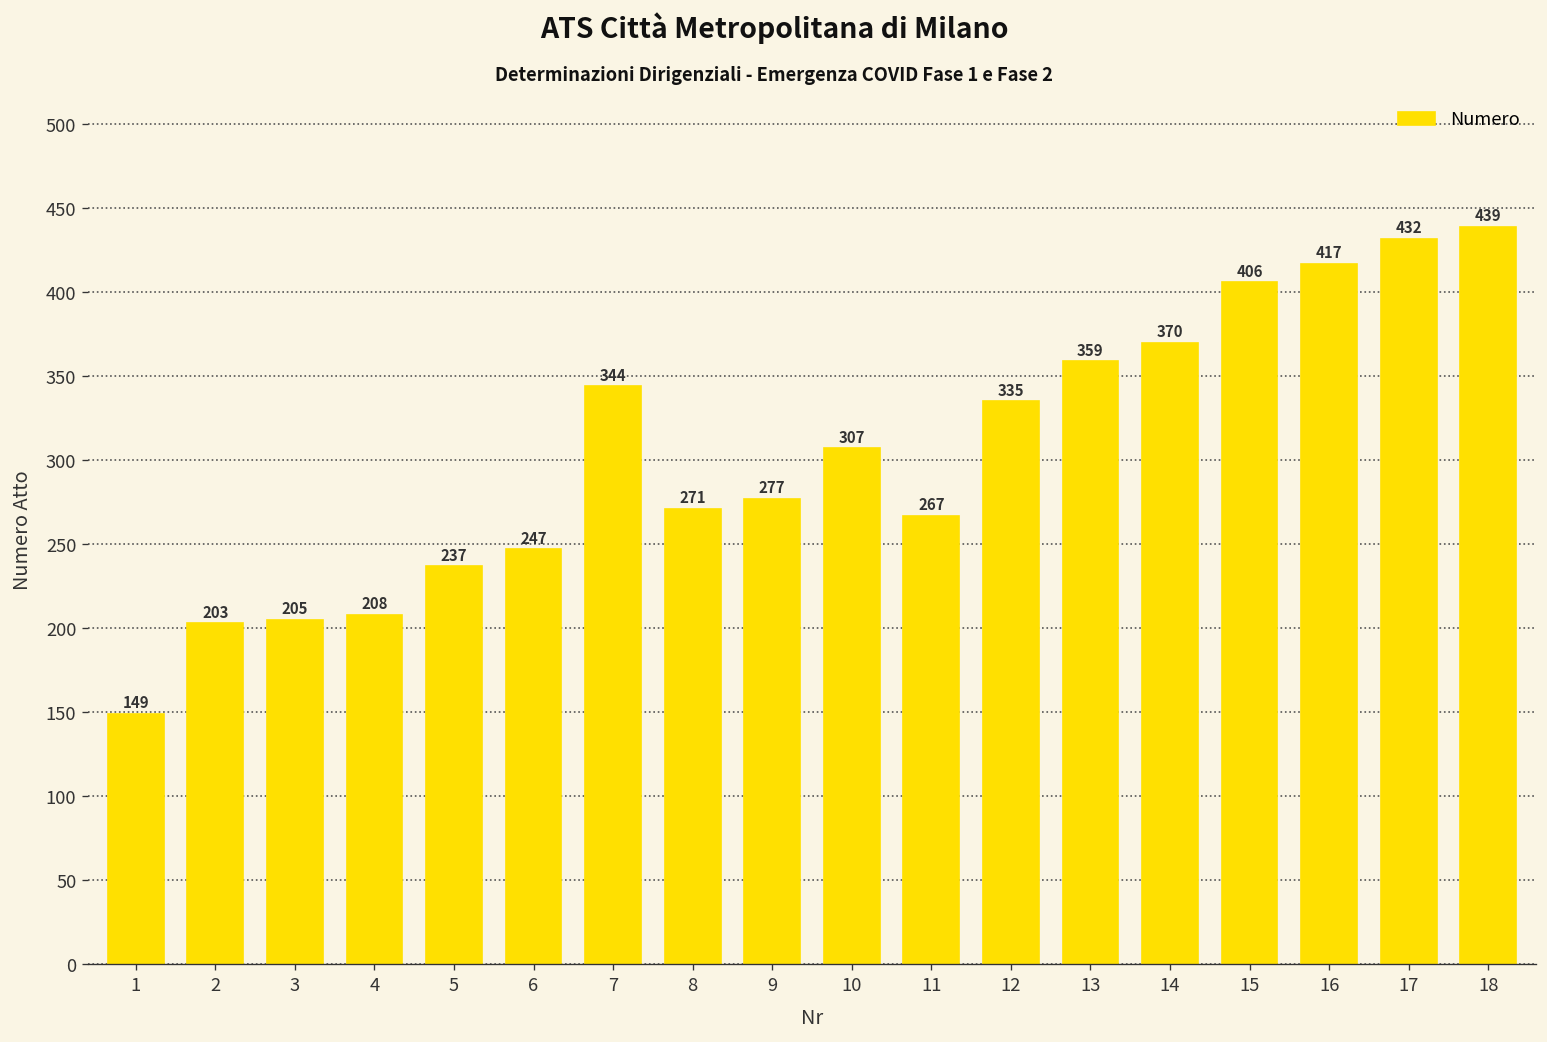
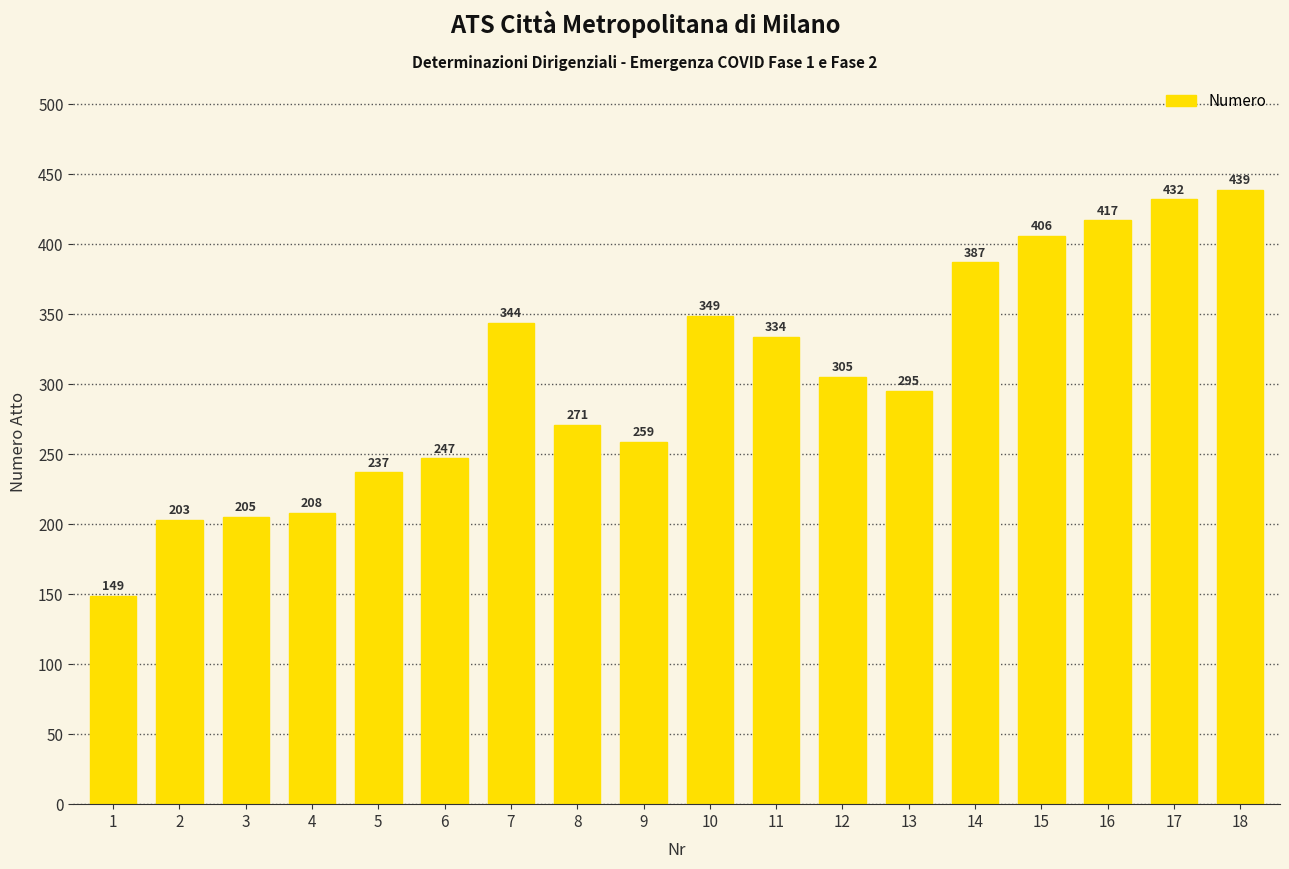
9: 277 -> 259
10: 307 -> 349
11: 267 -> 334
12: 335 -> 305
13: 359 -> 295
14: 370 -> 387
